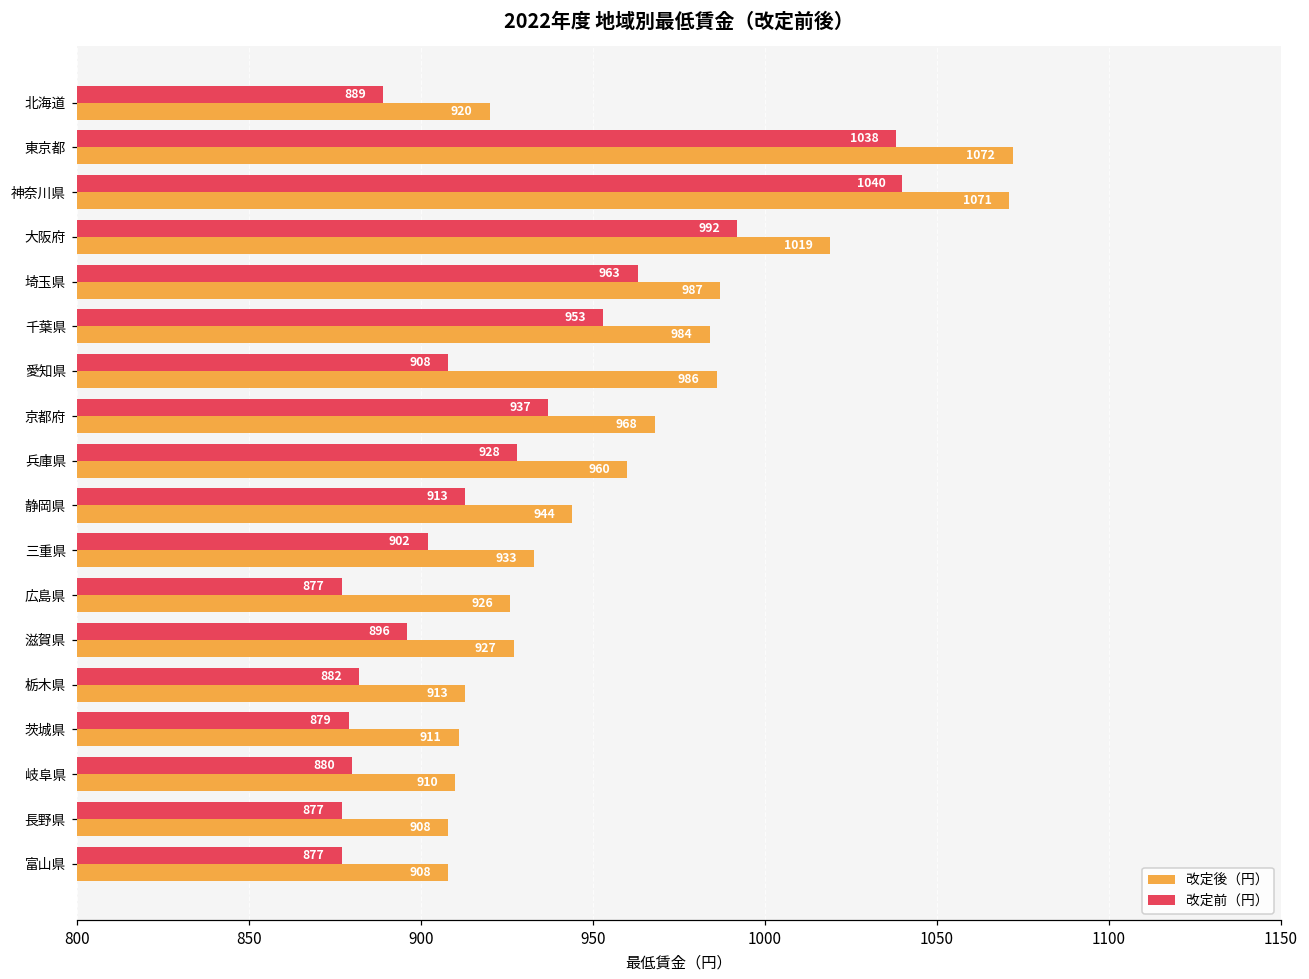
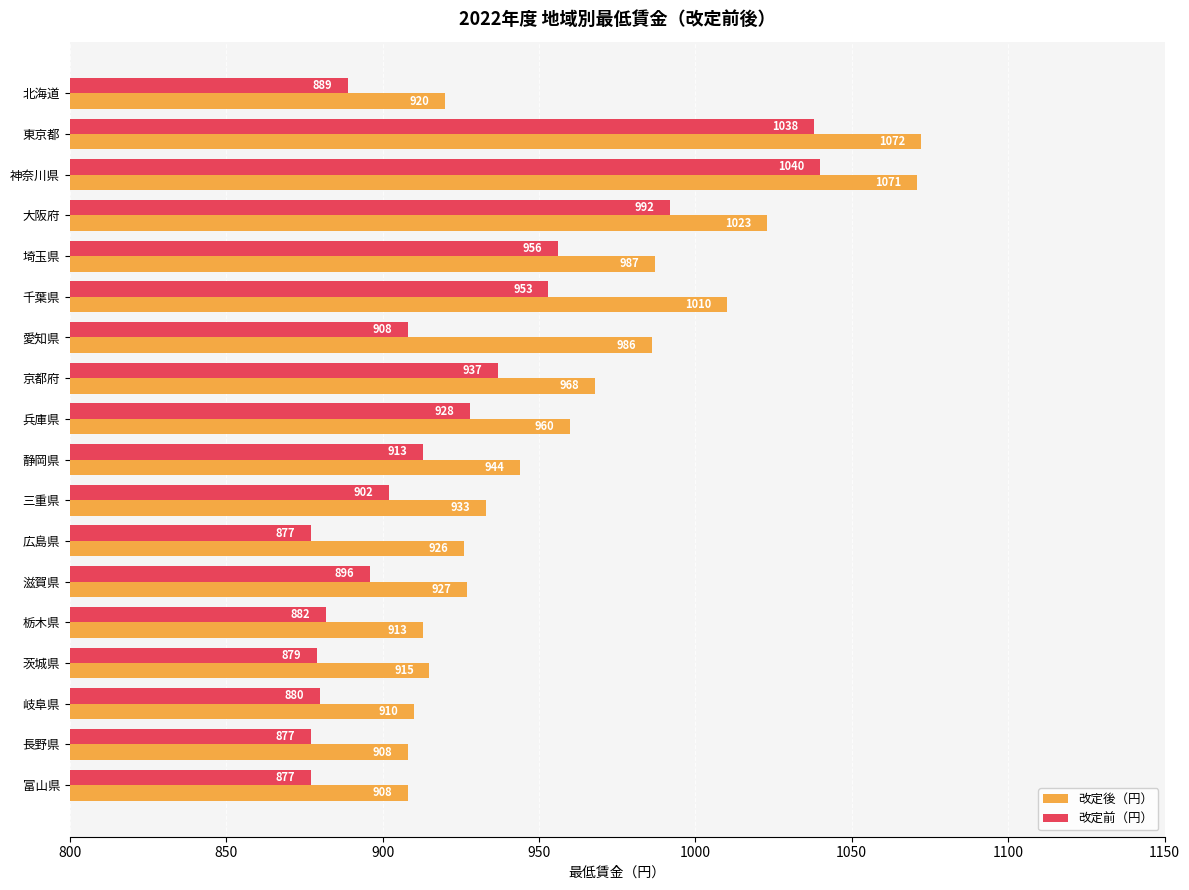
改定後（円）, 大阪府: 1019 -> 1023
改定前（円）, 埼玉県: 963 -> 956
改定後（円）, 千葉県: 984 -> 1010
改定後（円）, 茨城県: 911 -> 915
